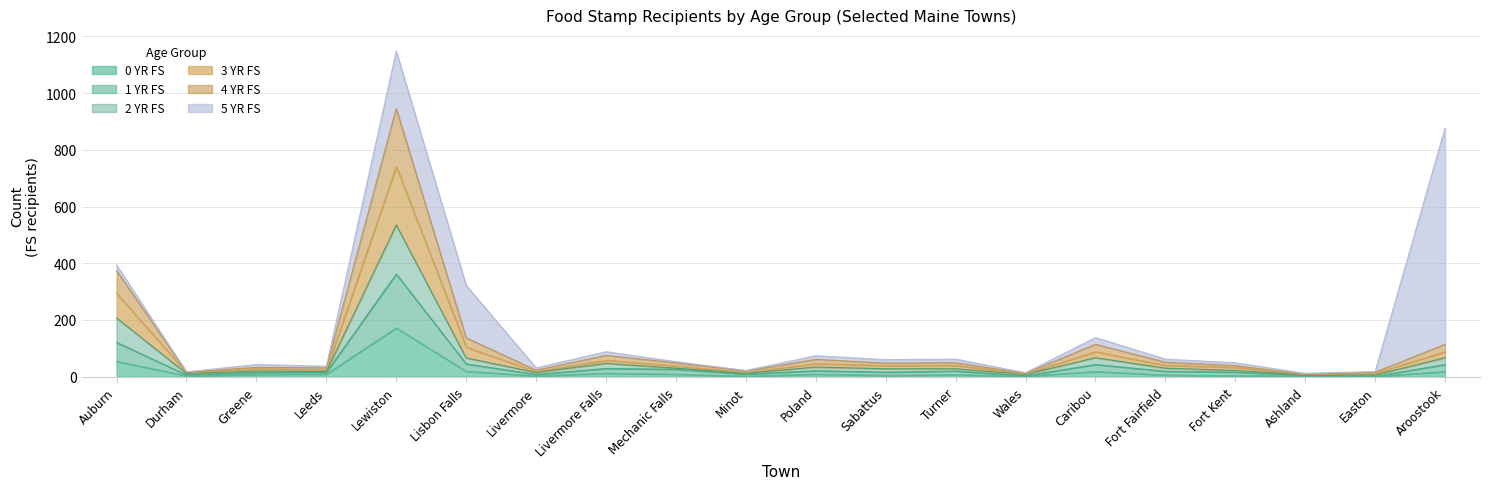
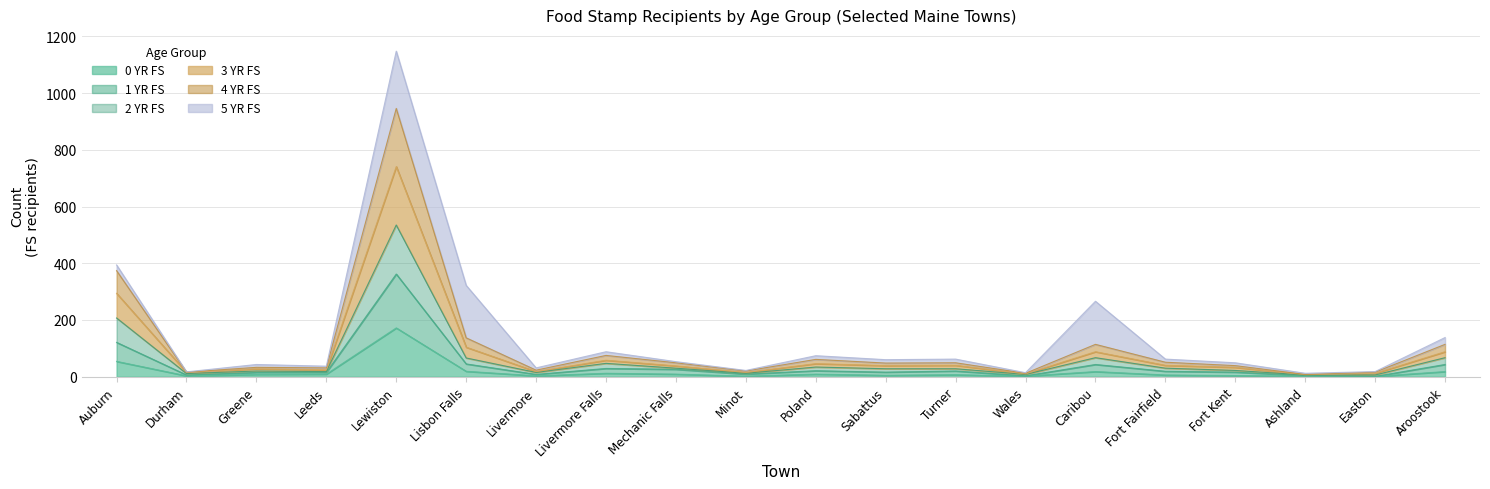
5 YR FS, Caribou: 20 -> 150
5 YR FS, Aroostook: 760 -> 20
